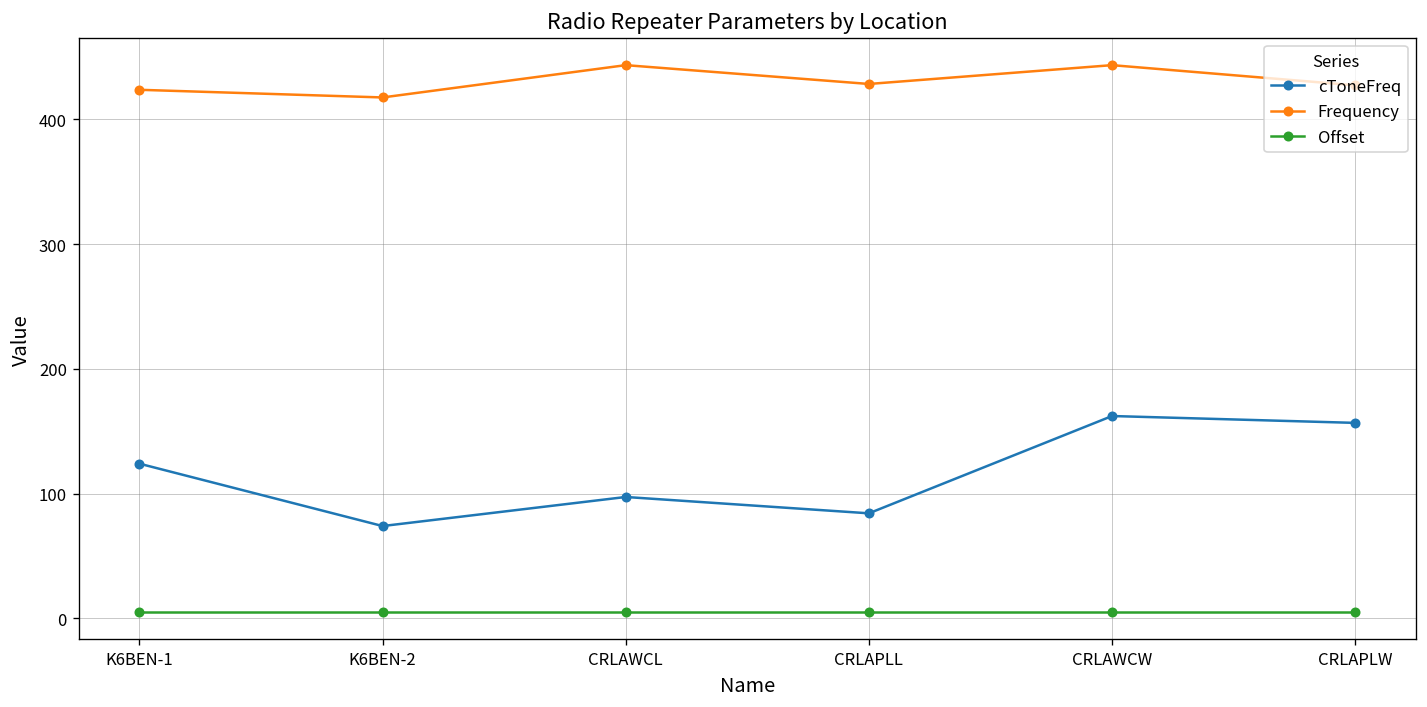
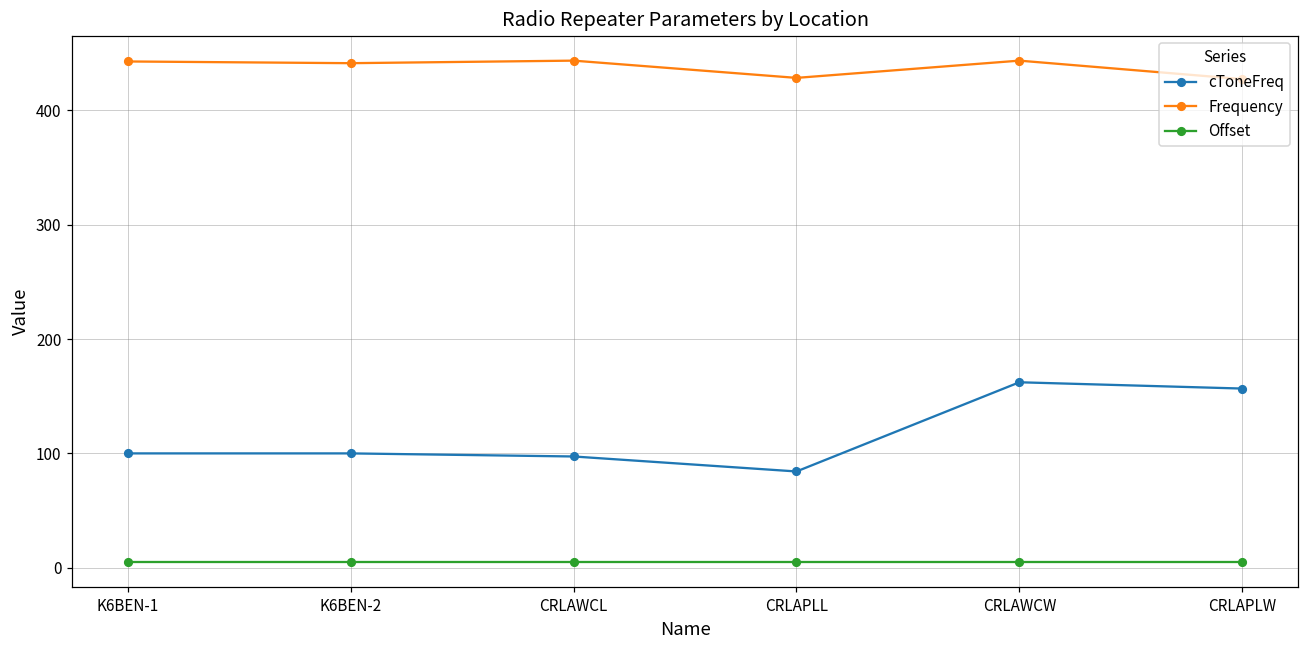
cToneFreq, K6BEN-1: 124 -> 100
Frequency, K6BEN-1: 424 -> 443
cToneFreq, K6BEN-2: 74 -> 100
Frequency, K6BEN-2: 418 -> 441
